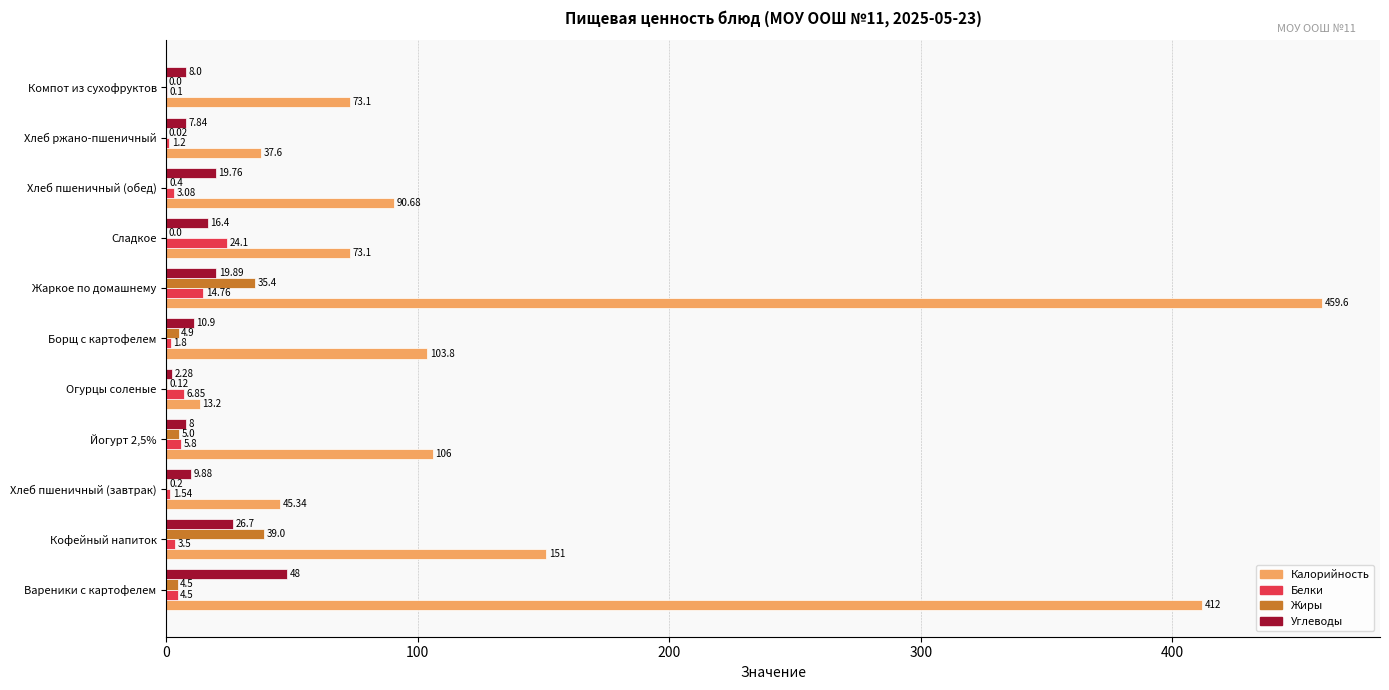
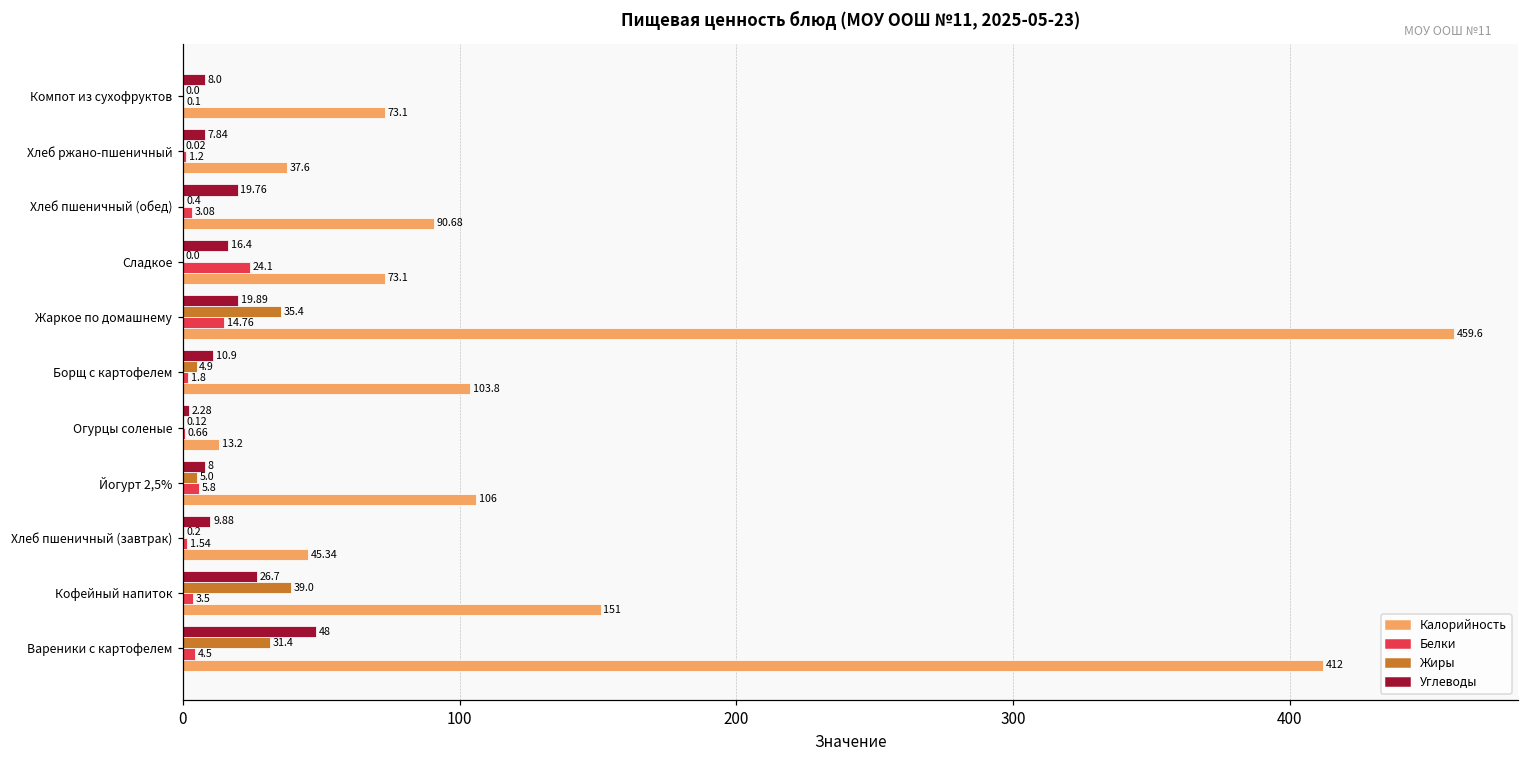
Белки, Огурцы соленые: 6.85 -> 0.66
Жиры, Вареники с картофелем: 4.5 -> 31.4
